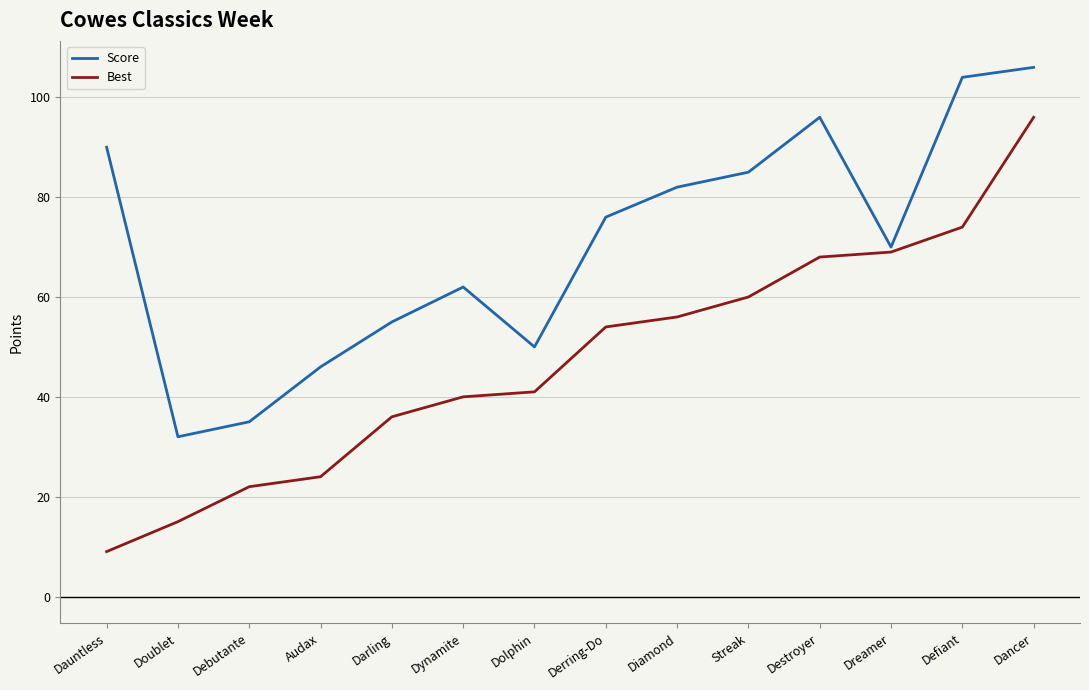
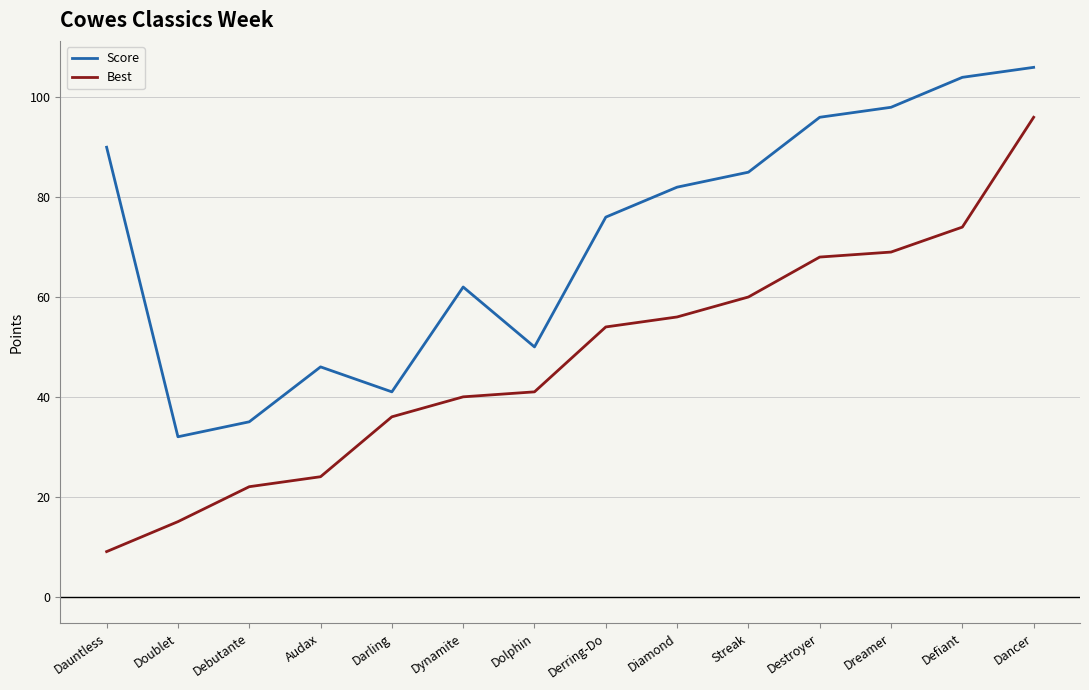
Score, Darling: 55 -> 41
Score, Dreamer: 70 -> 98
